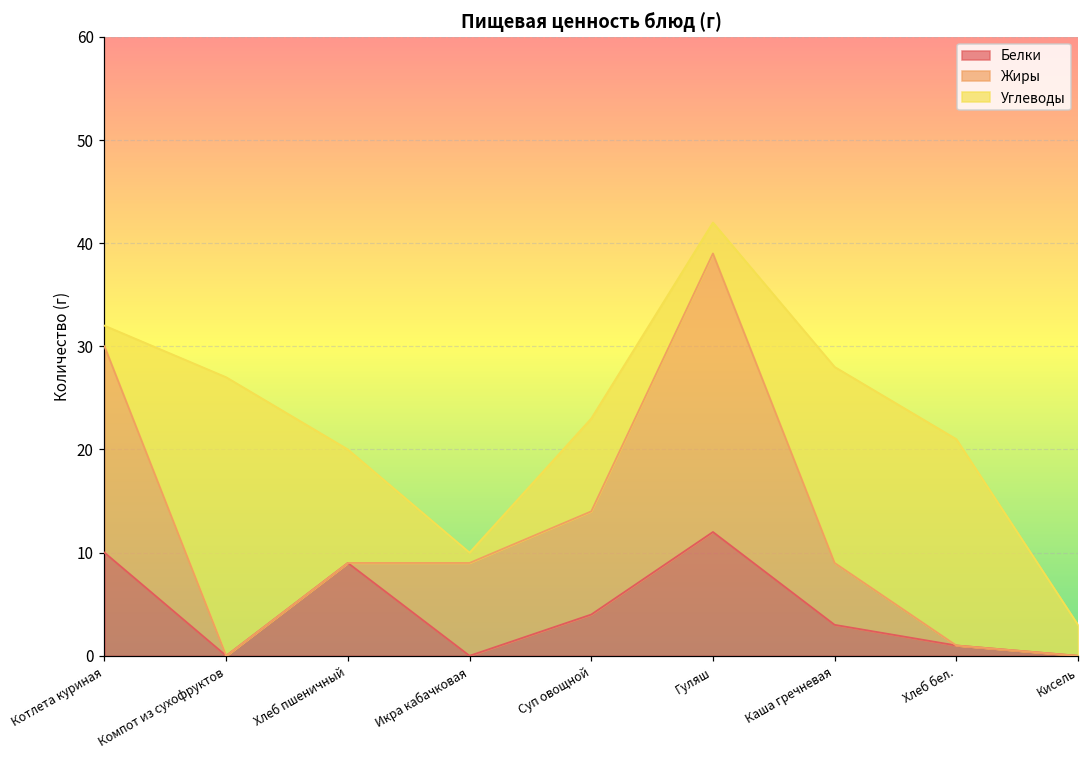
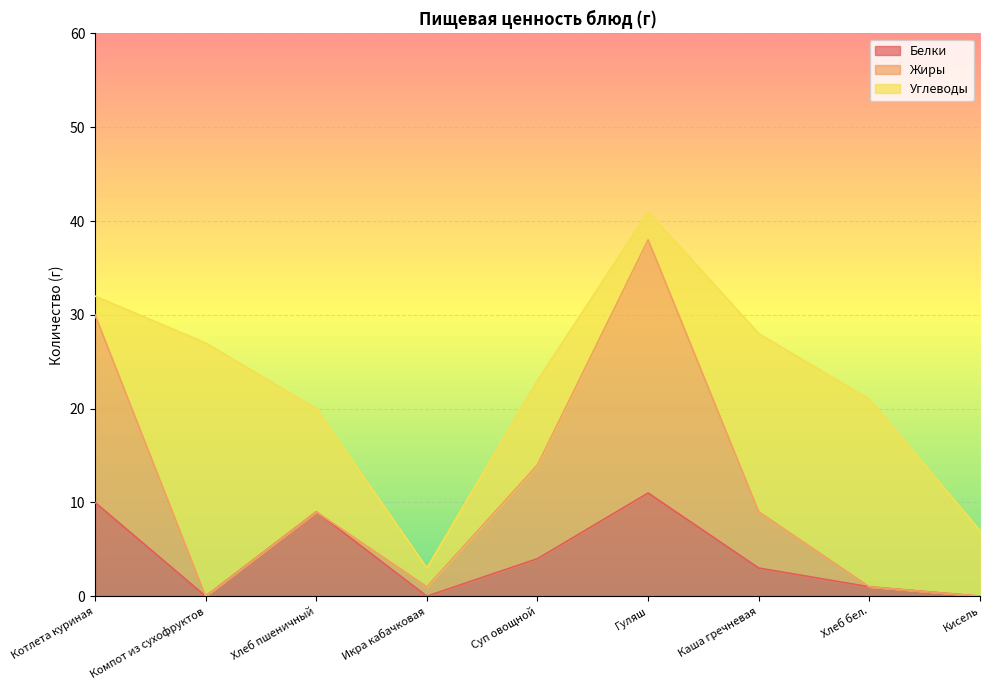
Жиры, Икра кабачковая: 9 -> 1
Углеводы, Икра кабачковая: 1 -> 2
Белки, Гуляш: 12 -> 11
Углеводы, Кисель: 3 -> 7
